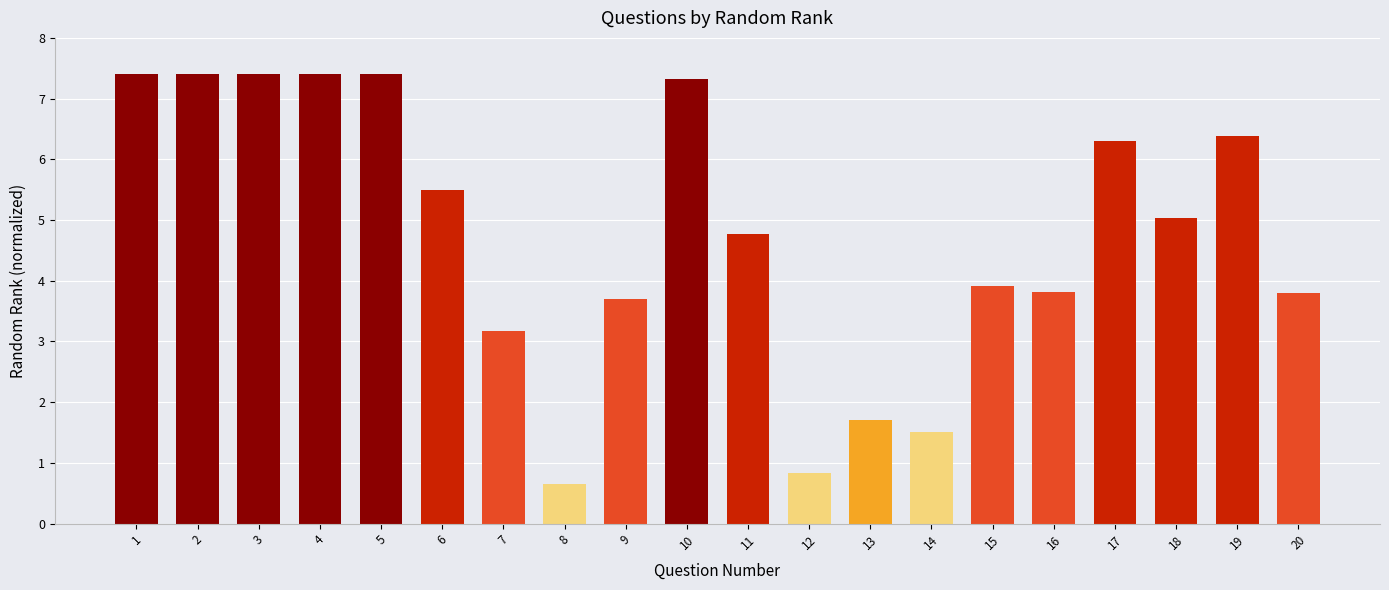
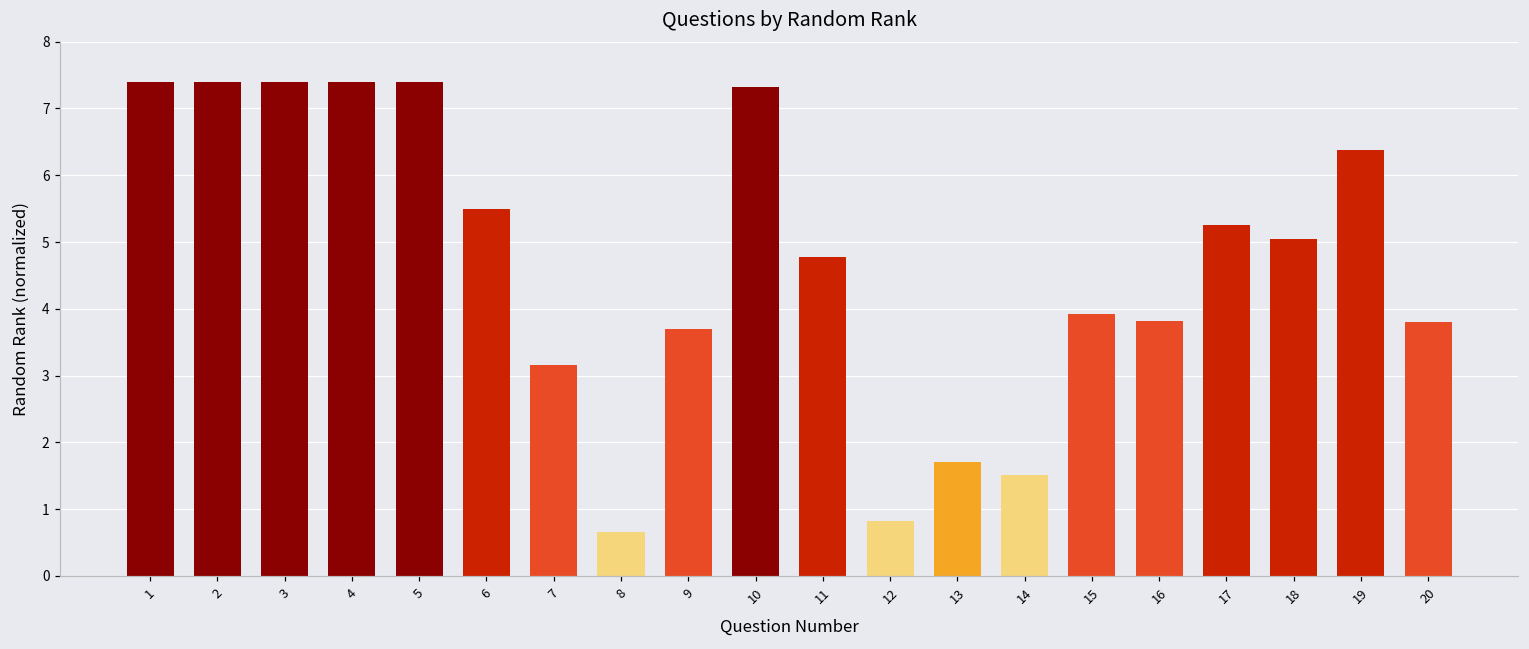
17: 6.3 -> 5.3
